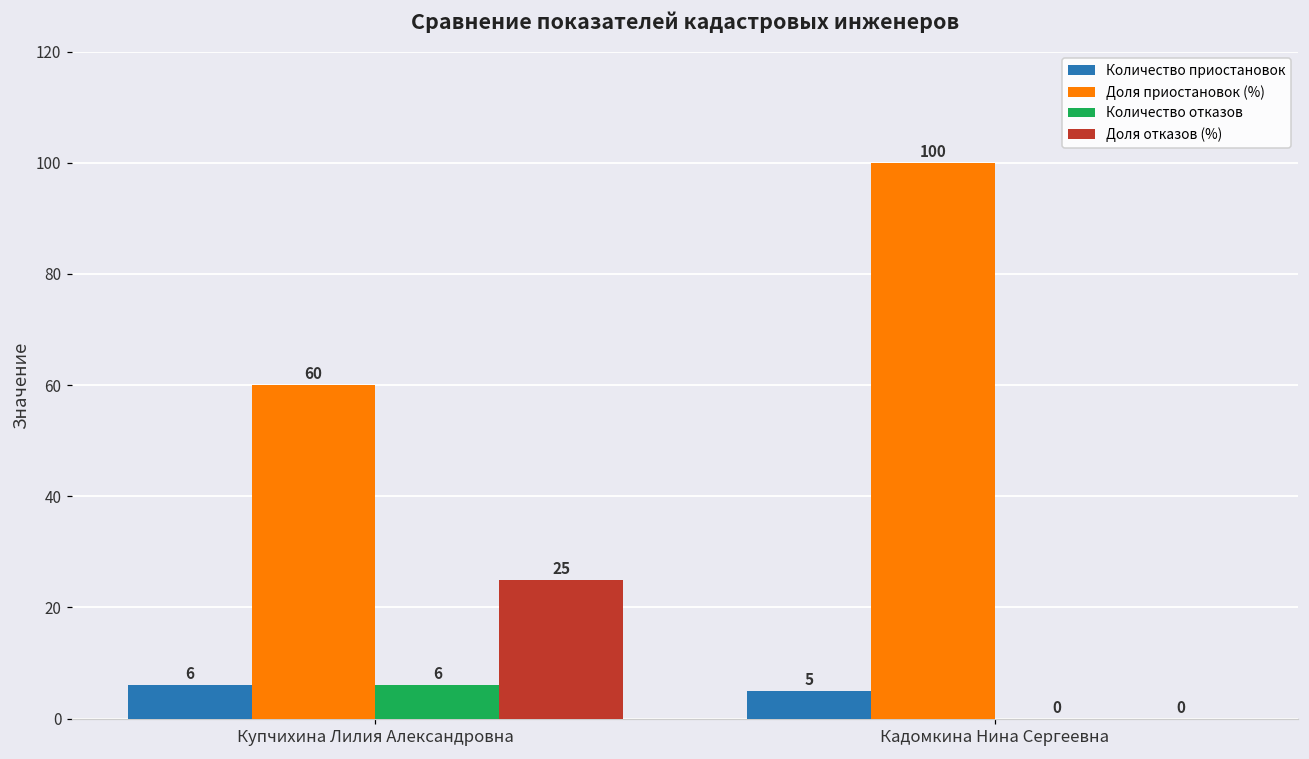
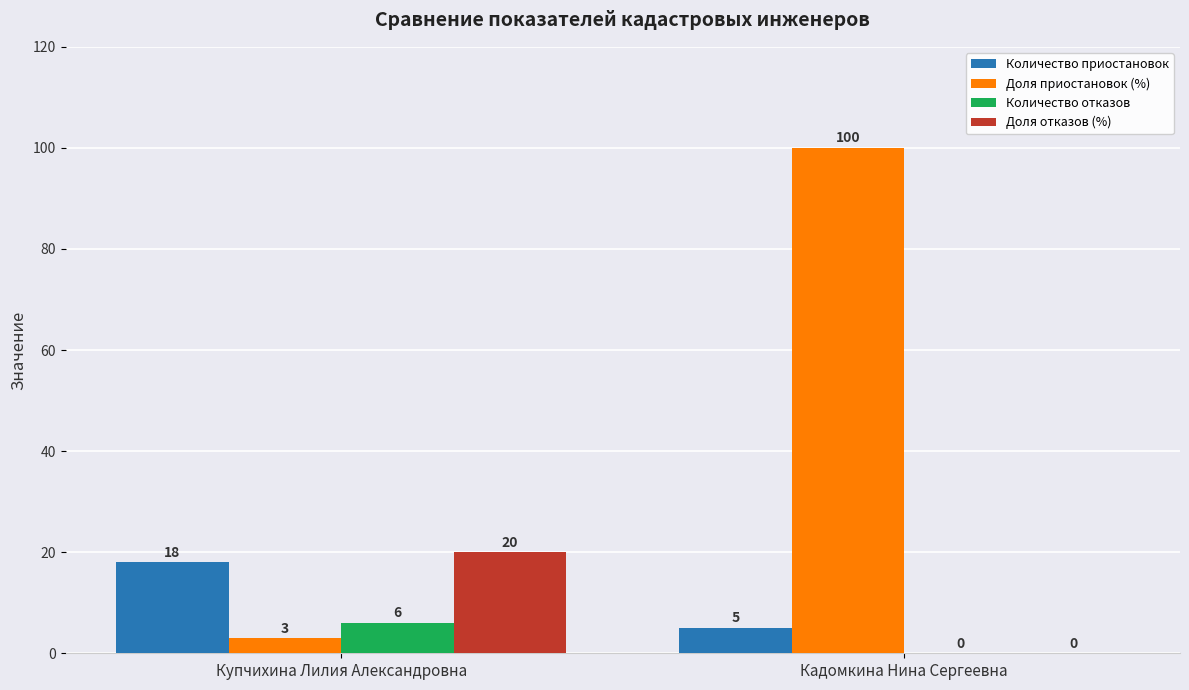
Количество приостановок, Купчихина Лилия Александровна: 6 -> 18
Доля приостановок (%), Купчихина Лилия Александровна: 60 -> 3
Доля отказов (%), Купчихина Лилия Александровна: 25 -> 20
